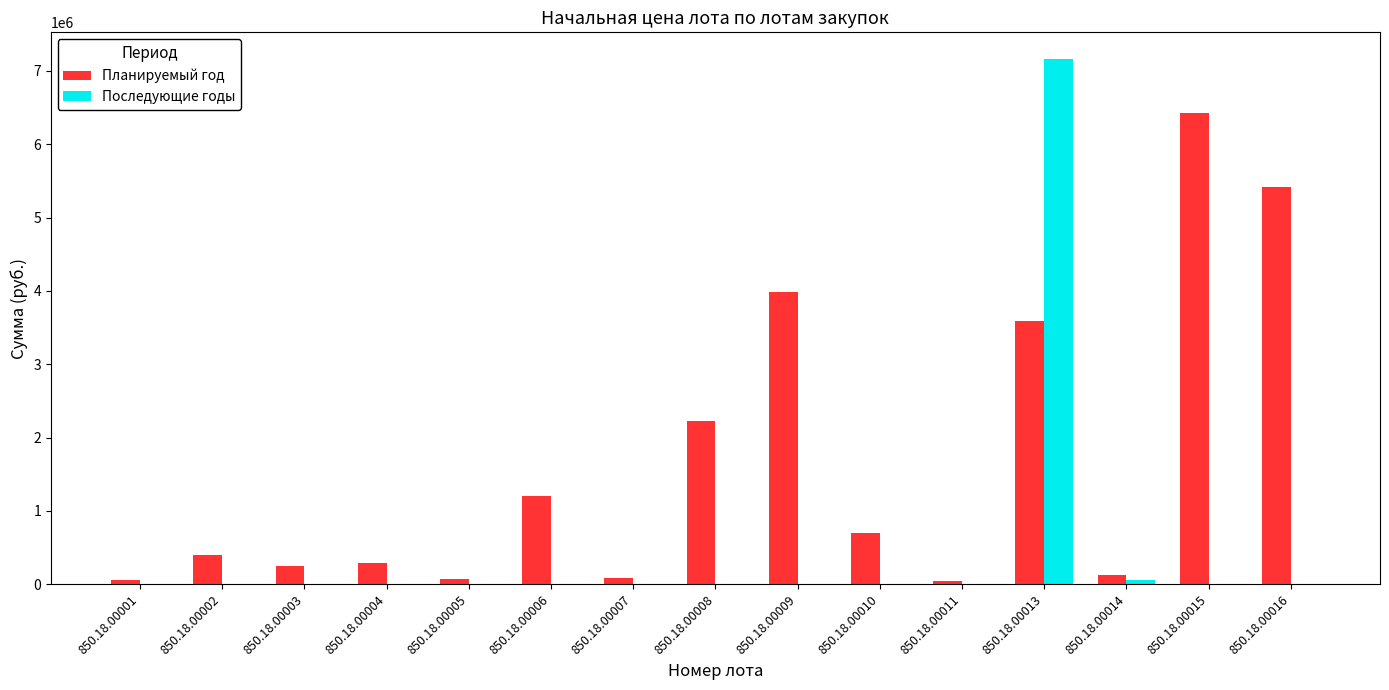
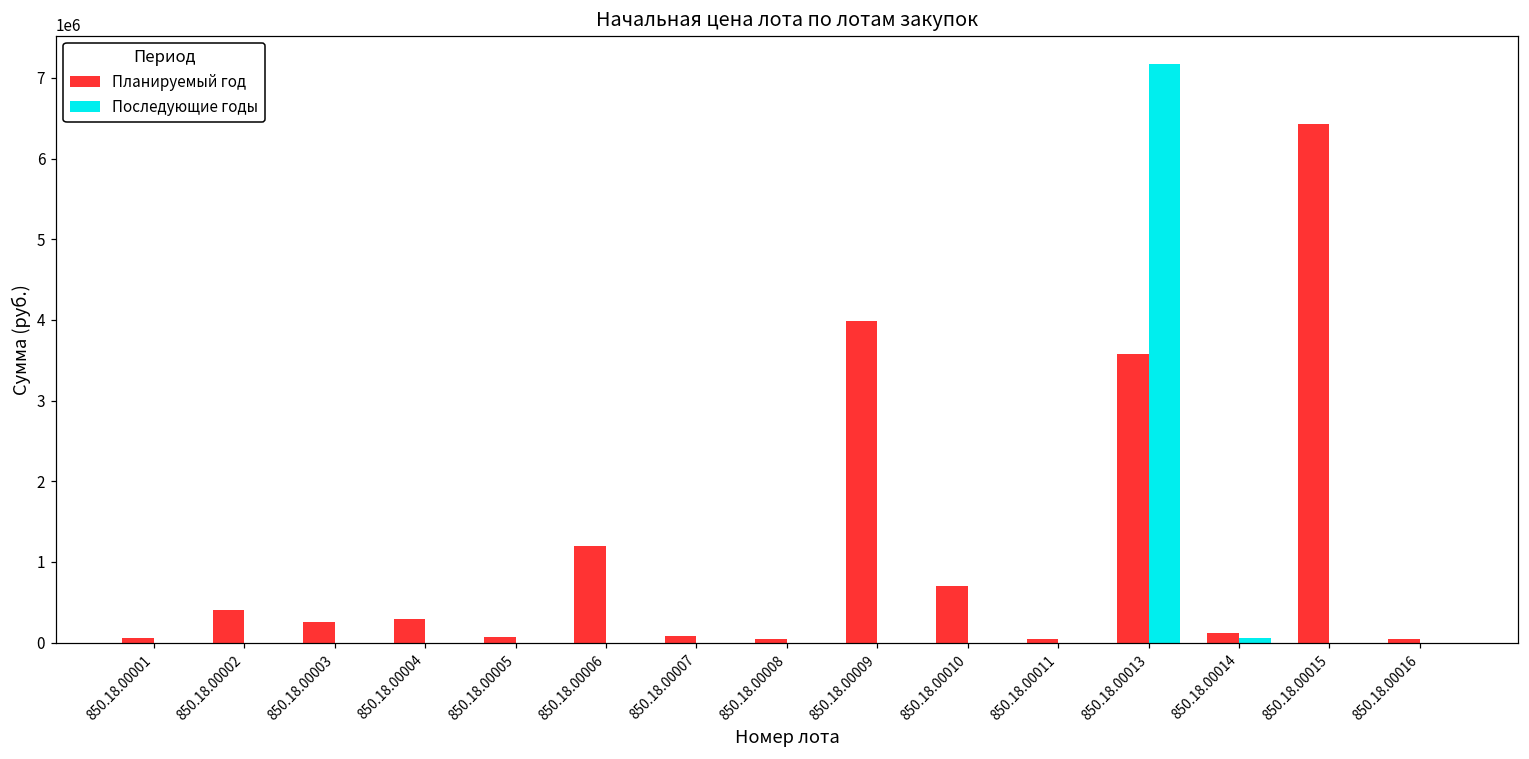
Планируемый год, 850.18.00008: 2200000 -> 0
Планируемый год, 850.18.00016: 5400000 -> 0
